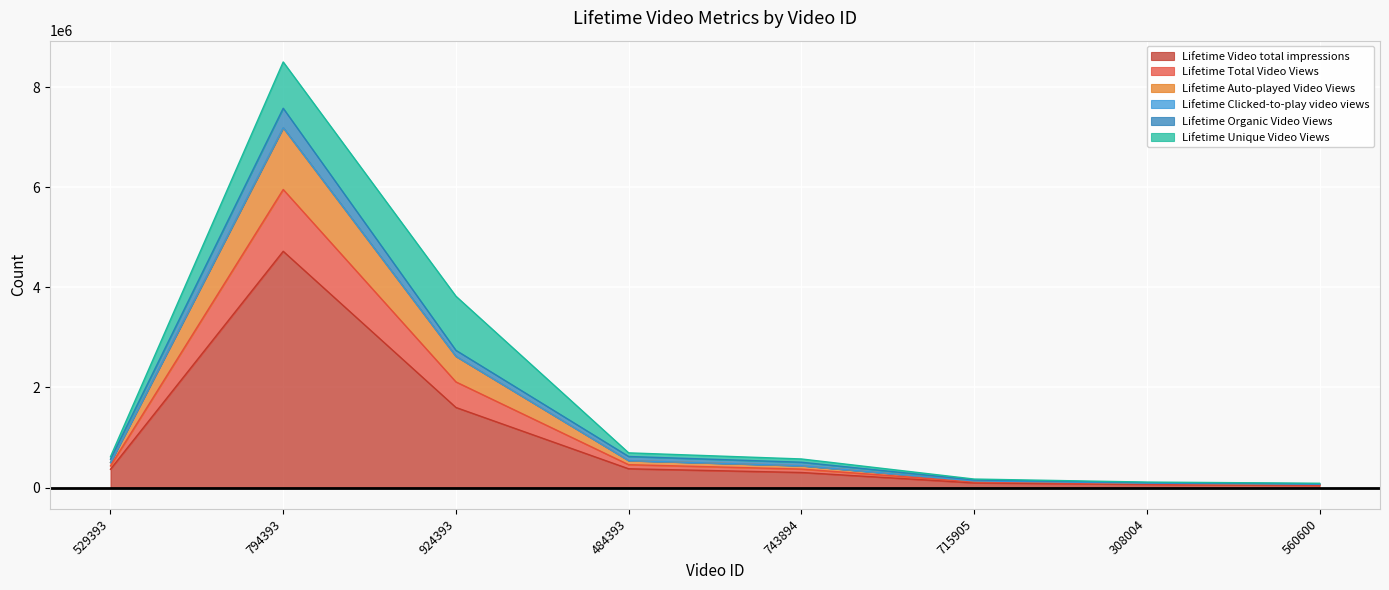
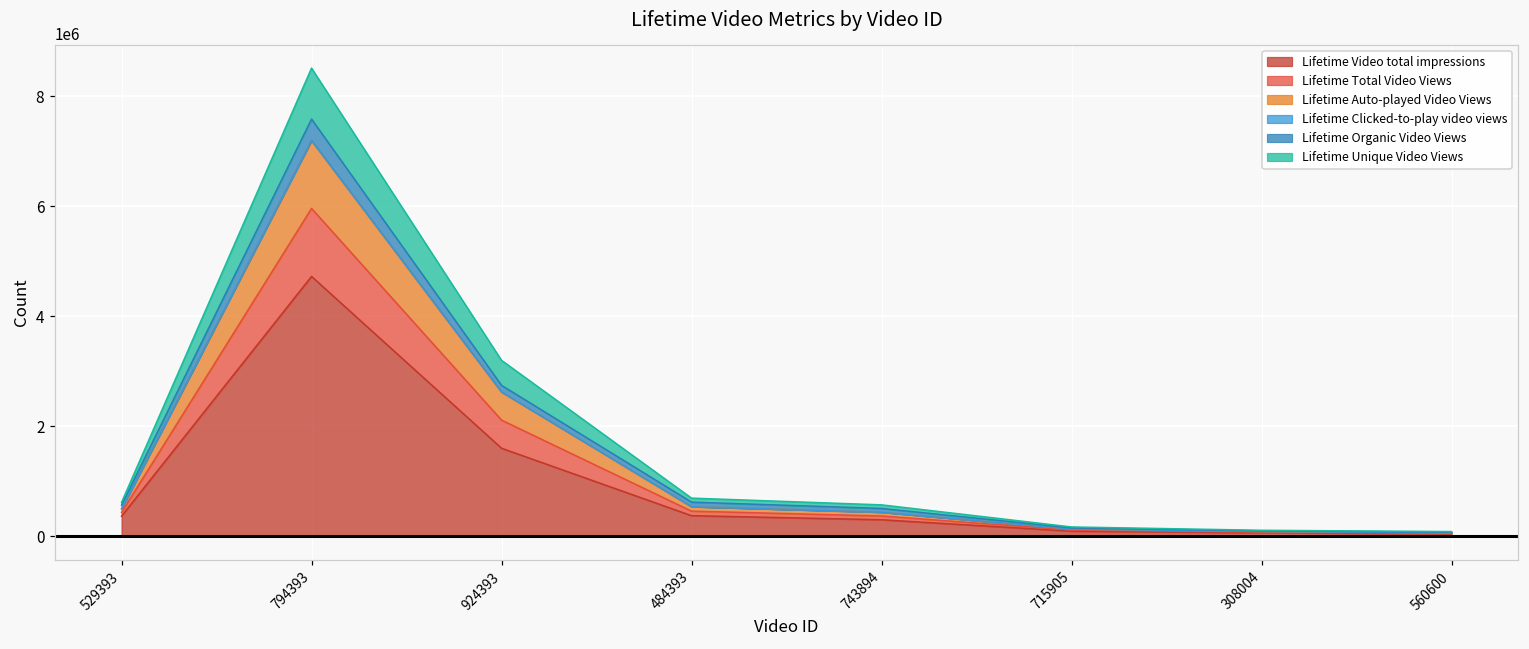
Lifetime Unique Video Views, 924393: 1100000 -> 500000
